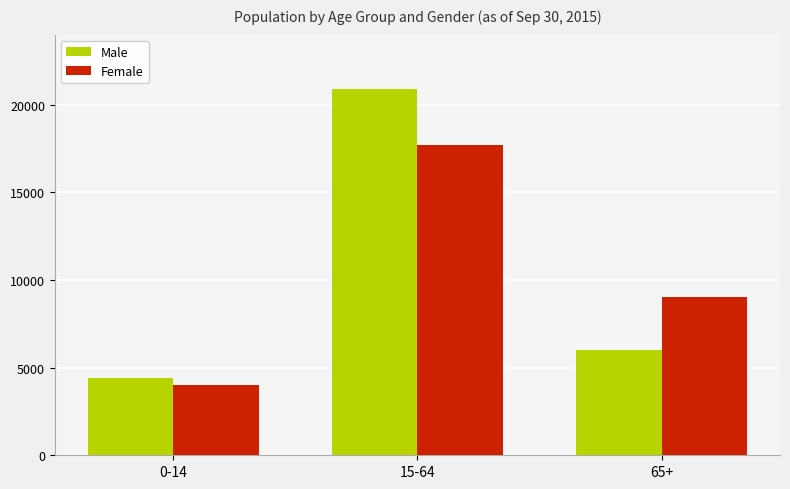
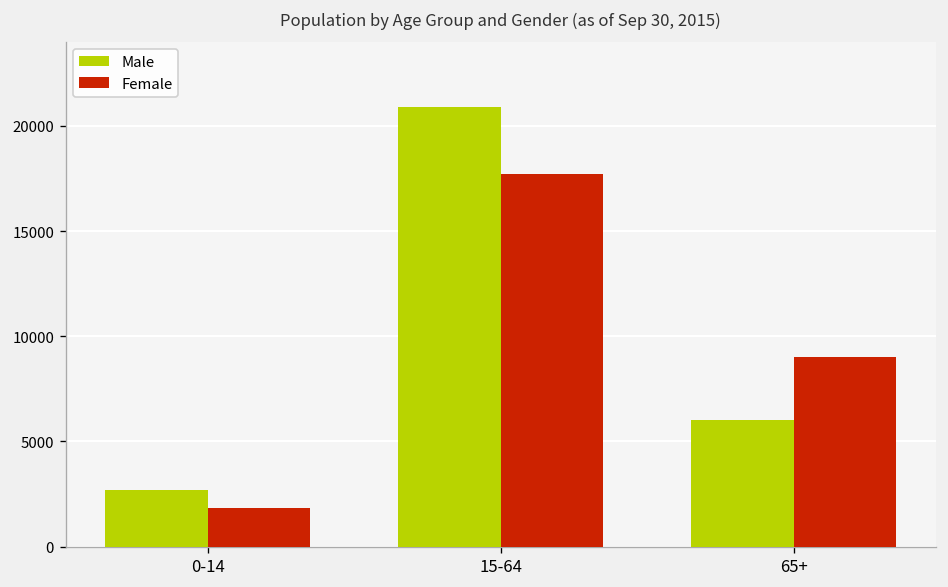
Male, 0-14: 4400 -> 2700
Female, 0-14: 4000 -> 1800
